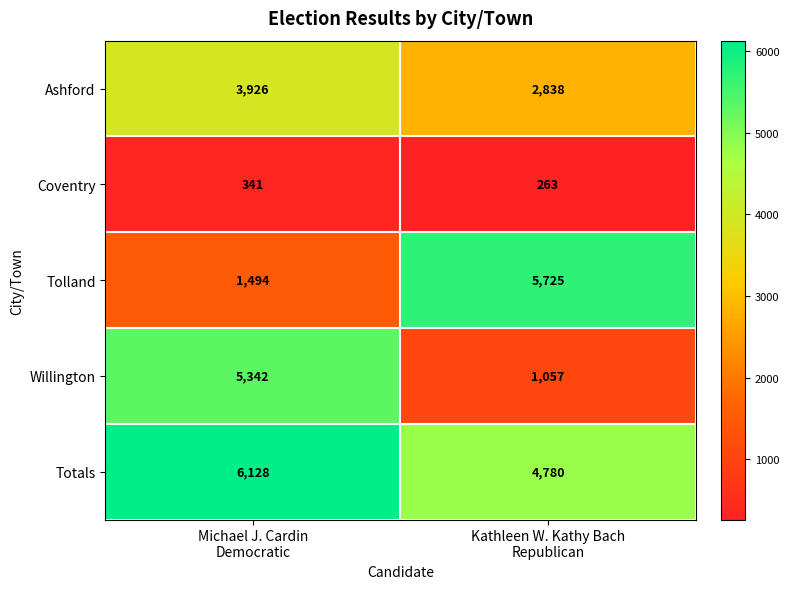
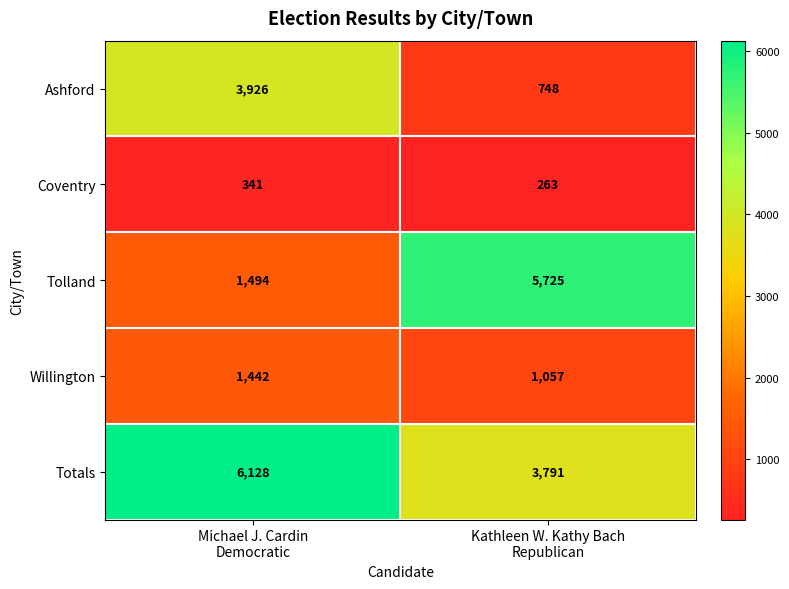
Ashford, Kathleen W. Kathy Bach Republican: 2,838 -> 748
Willington, Michael J. Cardin Democratic: 5,342 -> 1,442
Totals, Kathleen W. Kathy Bach Republican: 4,780 -> 3,791
